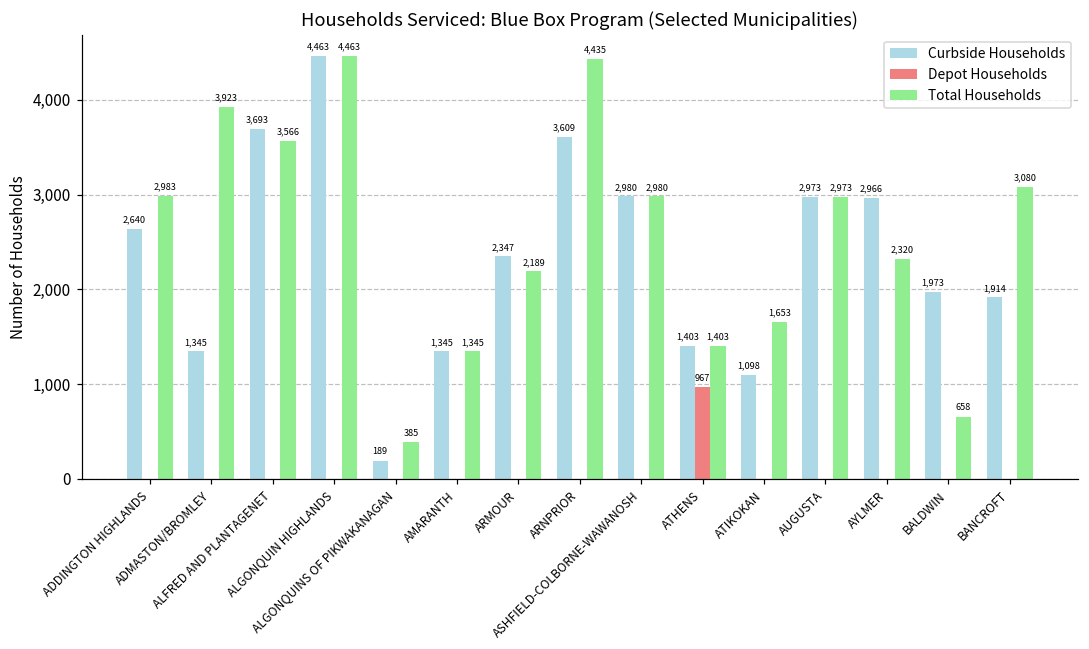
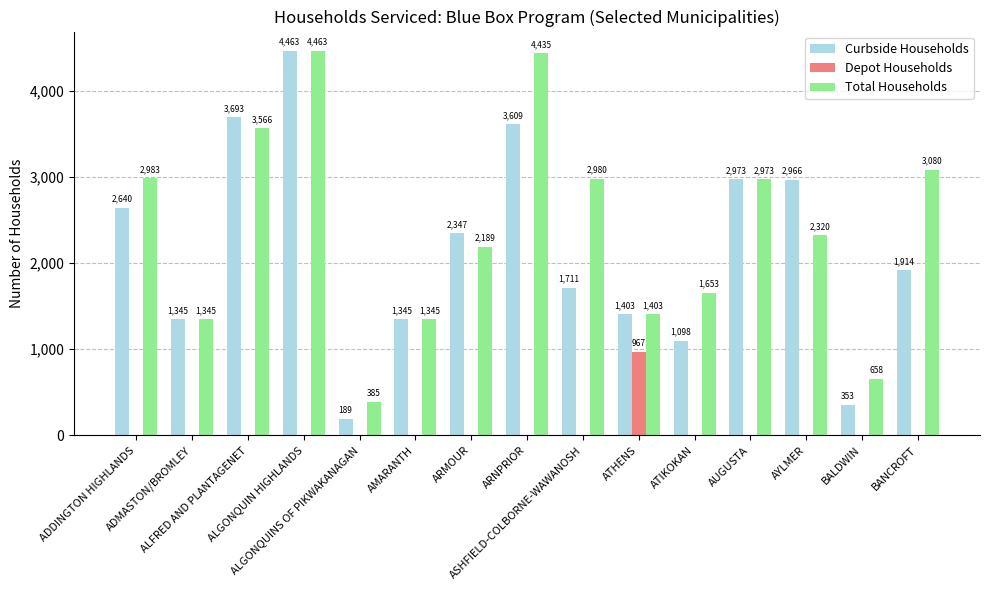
Total Households, ADMASTON/BROMLEY: 3,923 -> 1,345
Curbside Households, ASHFIELD-COLBORNE-WAWANOSH: 2,980 -> 1,711
Curbside Households, BALDWIN: 1,973 -> 353
